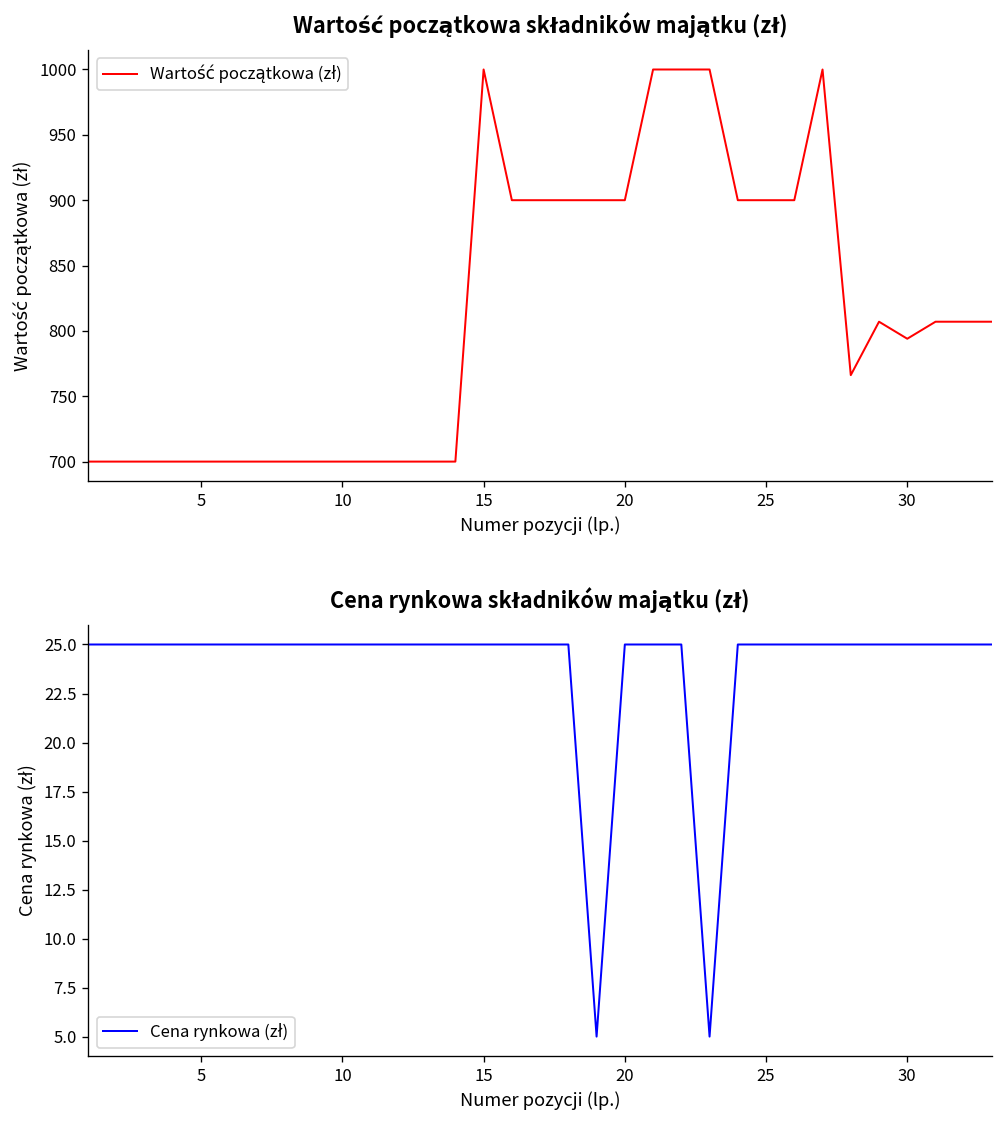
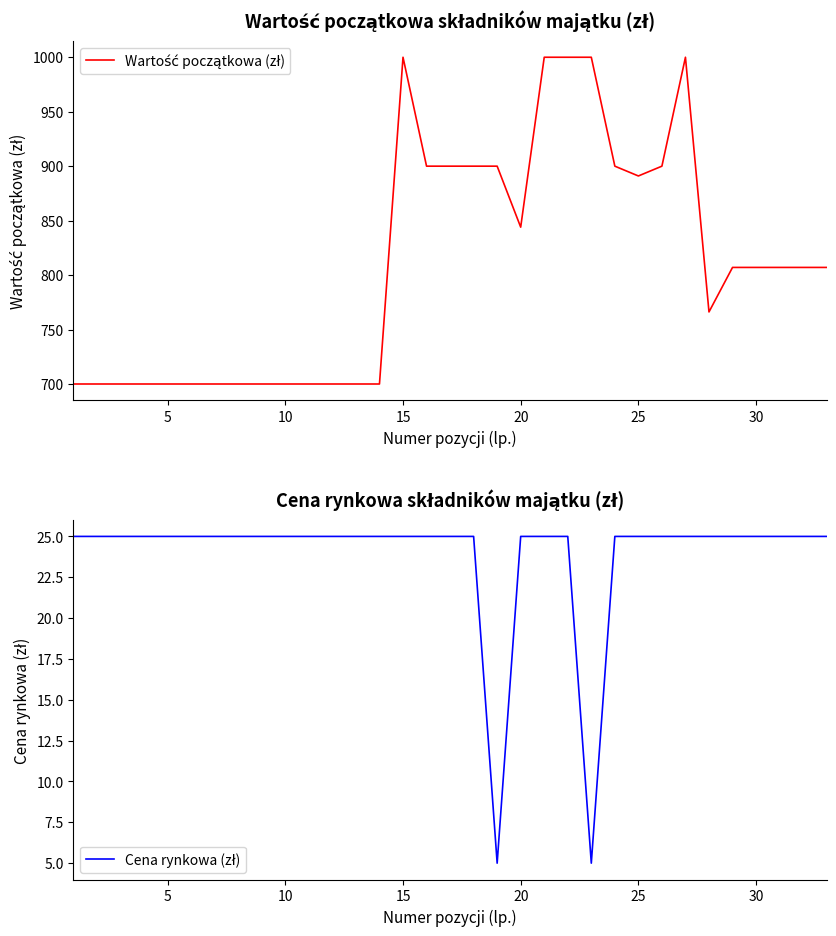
Wartość początkowa składników majątku (zł), 20: 900 -> 844
Wartość początkowa składników majątku (zł), 25: 900 -> 891
Wartość początkowa składników majątku (zł), 30: 794 -> 807
